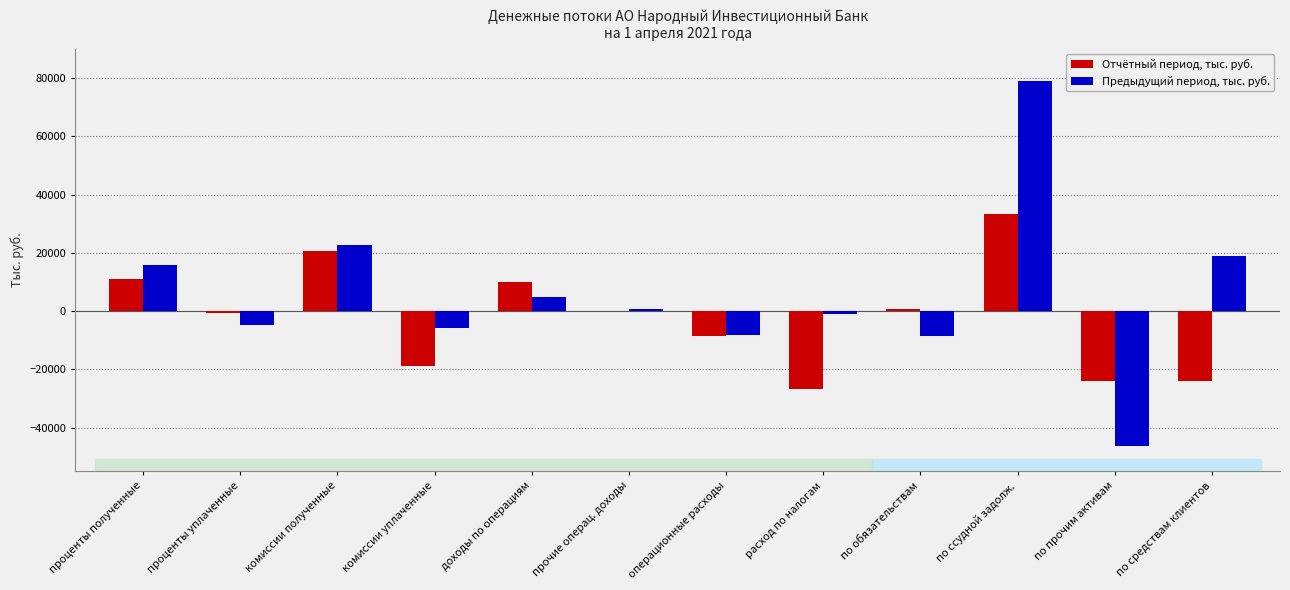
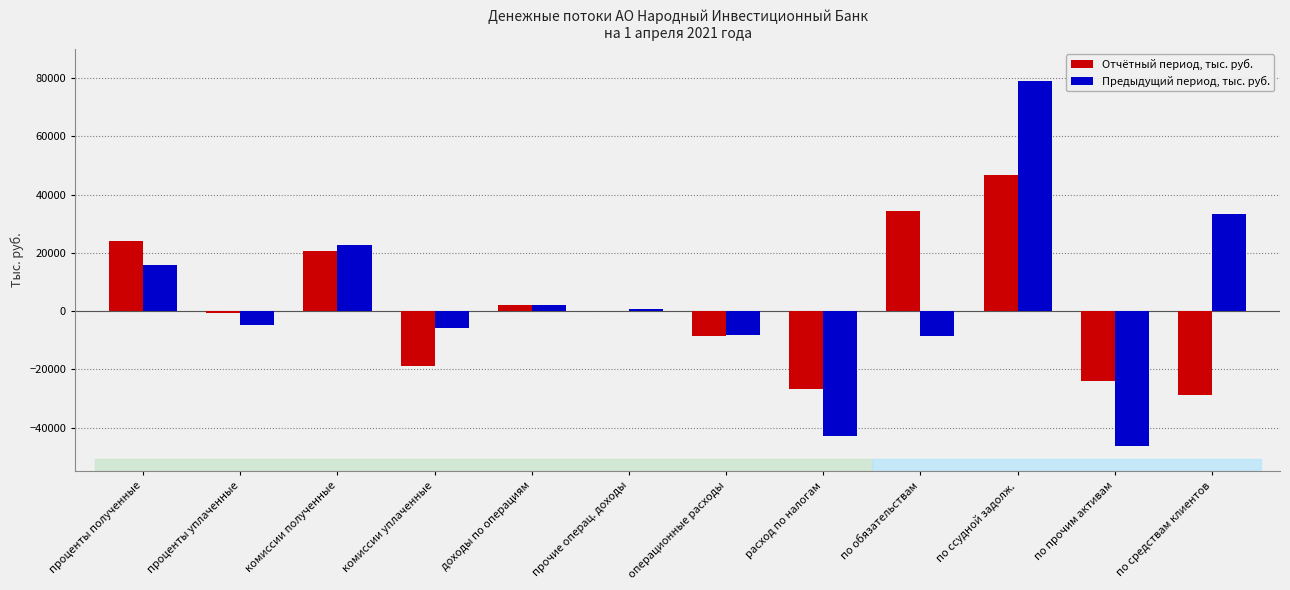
Отчётный период, тыс. руб., проценты полученные: 11000 -> 24000
Отчётный период, тыс. руб., доходы по операциям: 10000 -> 2000
Предыдущий период, тыс. руб., доходы по операциям: 5000 -> 2000
Предыдущий период, тыс. руб., расход по налогам: -1000 -> -43000
Отчётный период, тыс. руб., по обязательствам: 1000 -> 34000
Отчётный период, тыс. руб., по ссудной задолж.: 33000 -> 47000
Отчётный период, тыс. руб., по средствам клиентов: -24000 -> -29000
Предыдущий период, тыс. руб., по средствам клиентов: 19000 -> 33000
